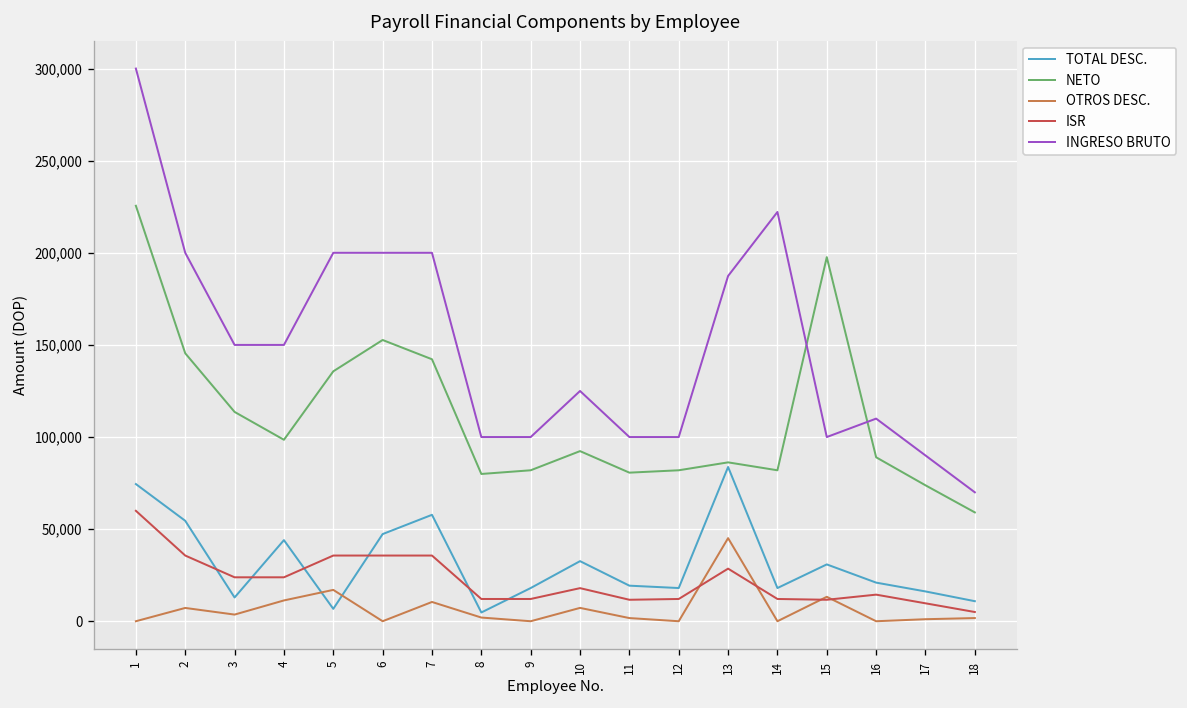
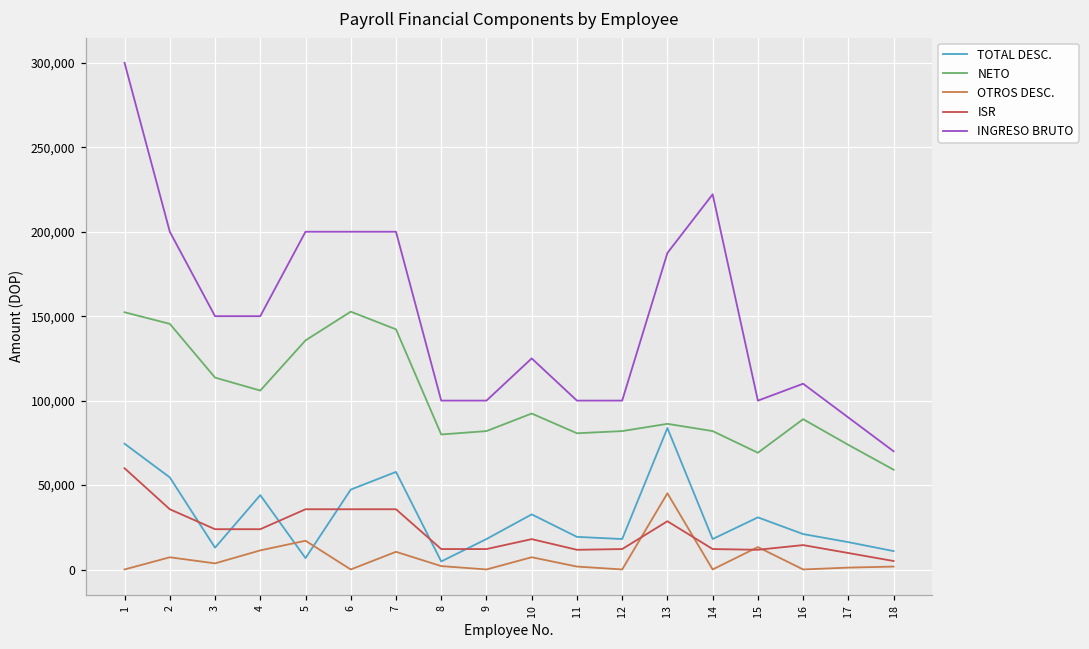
NETO, 1: 226,000 -> 152,000
NETO, 4: 99,000 -> 106,000
NETO, 15: 198,000 -> 69,000
